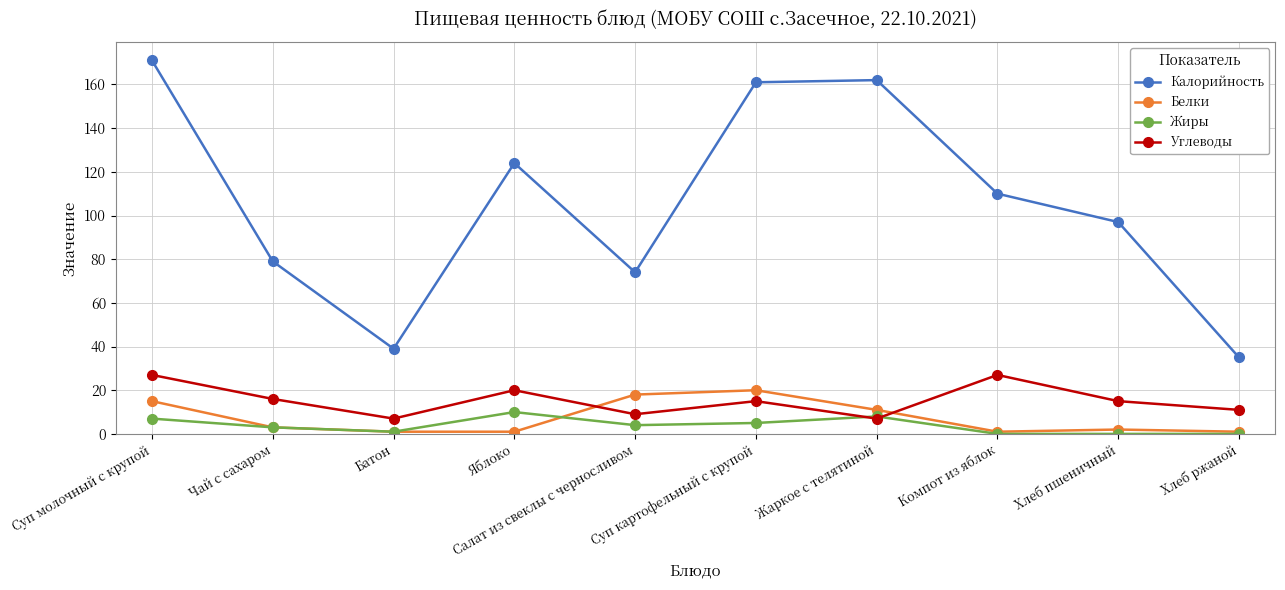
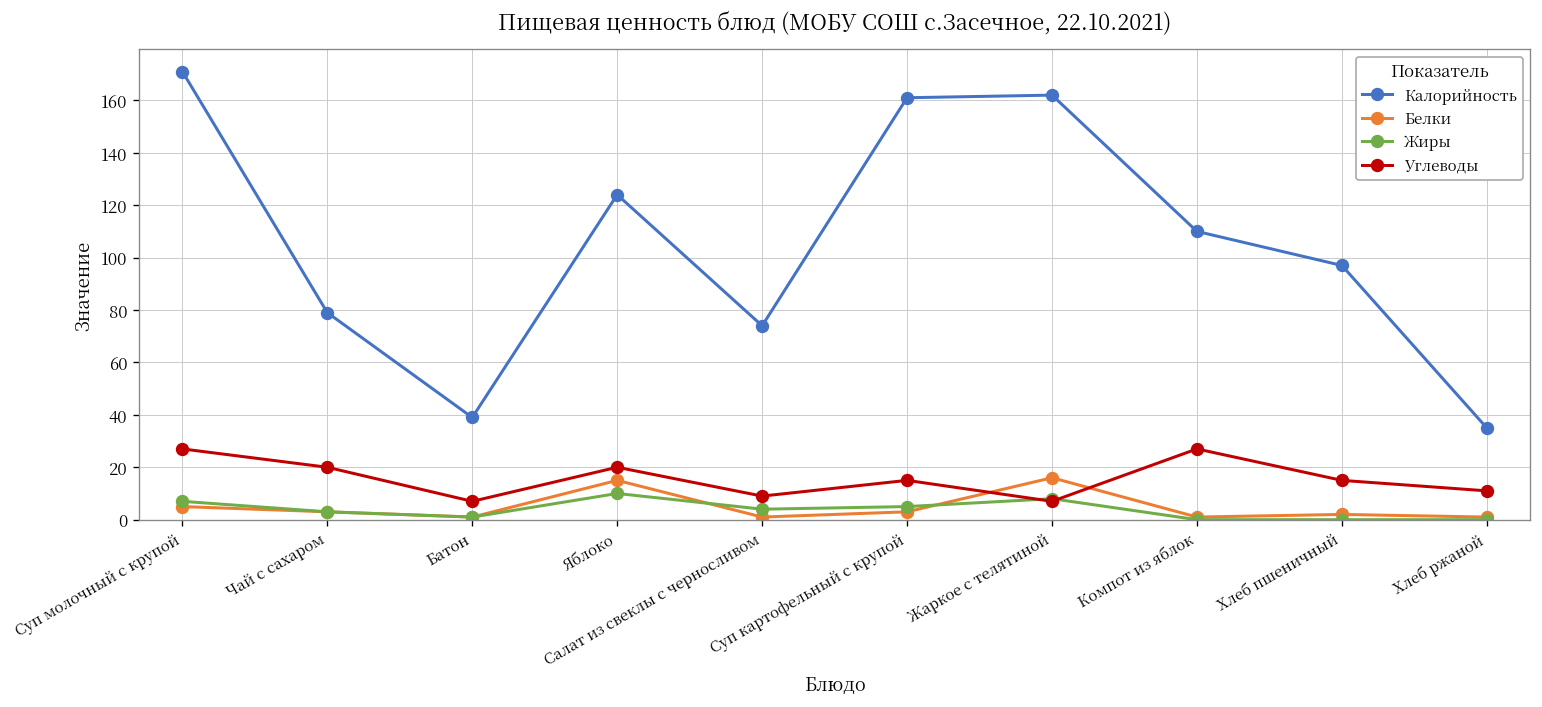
Белки, Суп молочный с крупой: 15 -> 5
Углеводы, Чай с сахаром: 16 -> 20
Белки, Яблоко: 1 -> 15
Белки, Салат из свеклы с черносливом: 18 -> 1
Белки, Суп картофельный с крупой: 20 -> 3
Белки, Жаркое с телятиной: 11 -> 16
